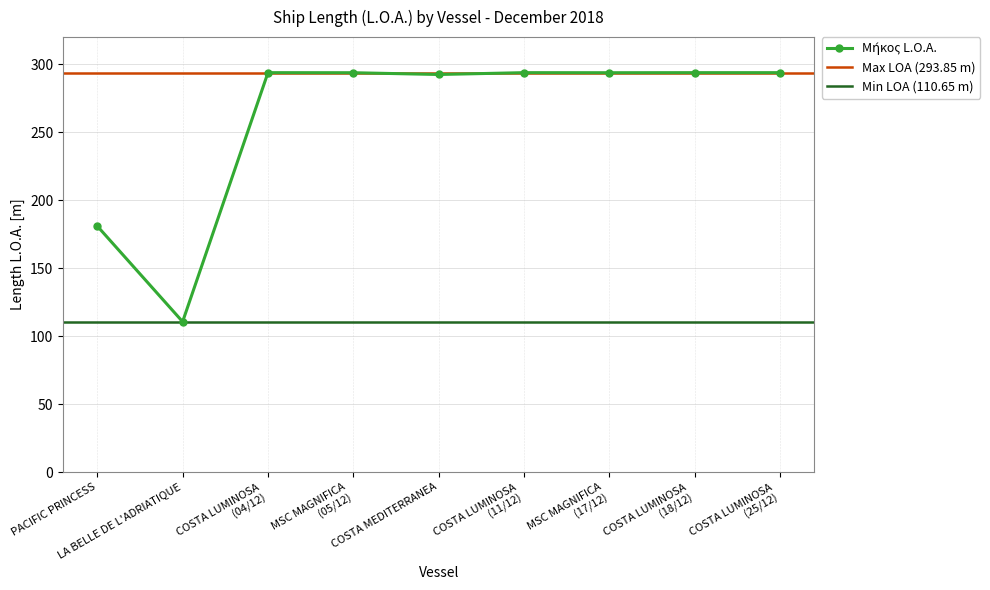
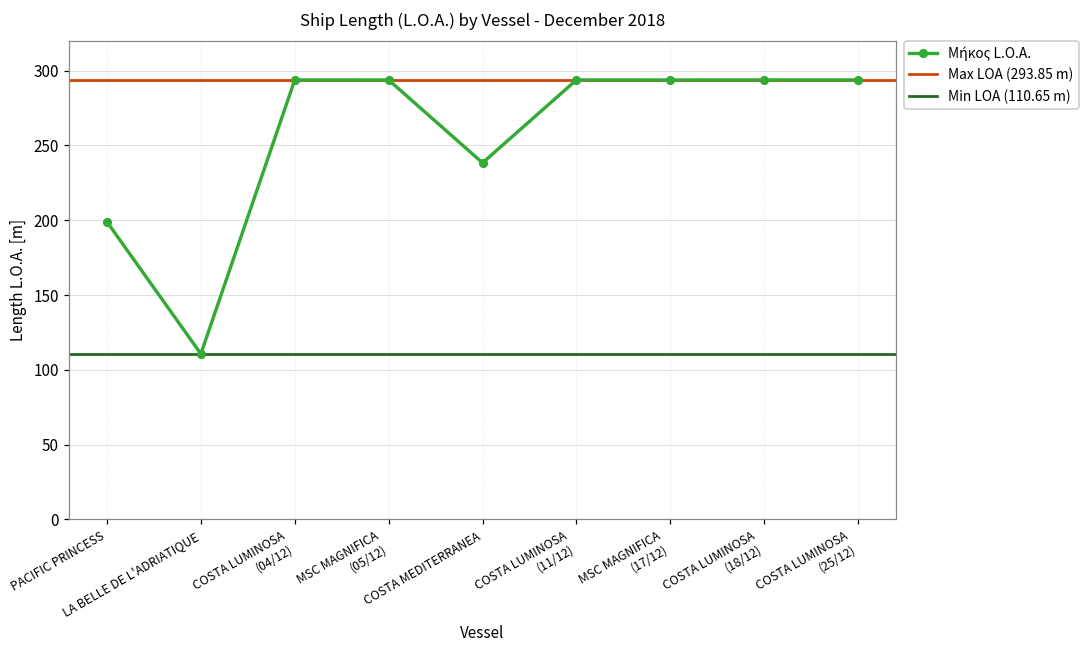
PACIFIC PRINCESS: 181 -> 199
COSTA MEDITERRANEA: 293 -> 238
